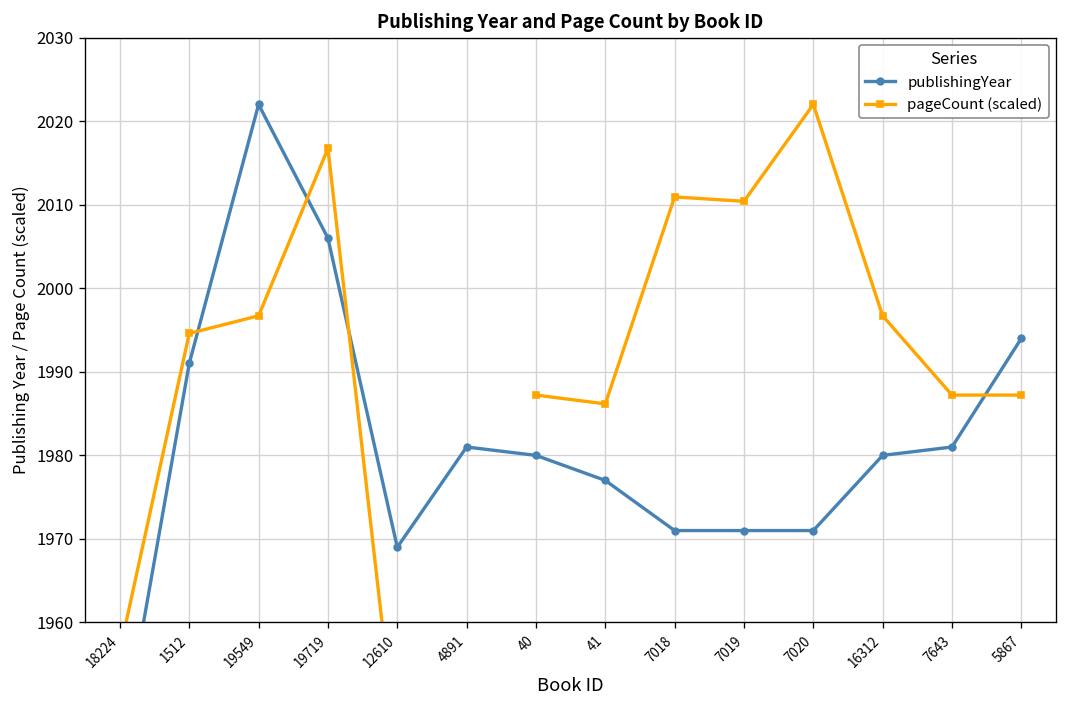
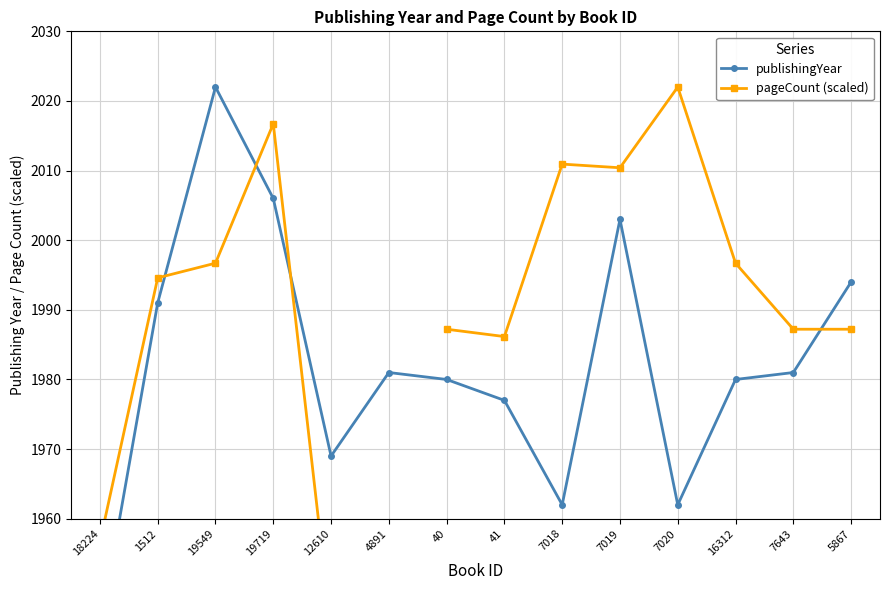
publishingYear, 7018: 1971 -> 1962
publishingYear, 7019: 1971 -> 2003
publishingYear, 7020: 1971 -> 1962
